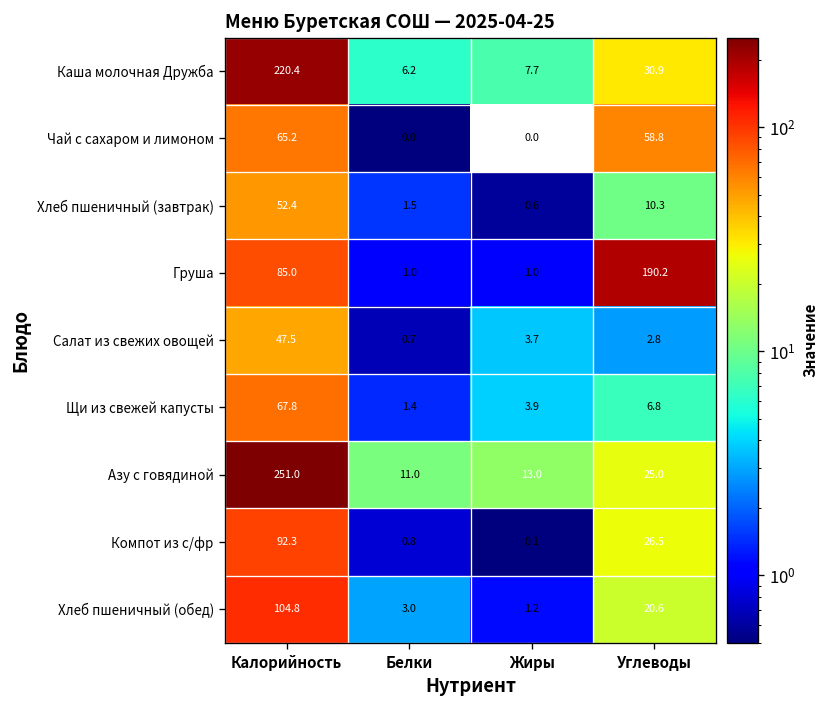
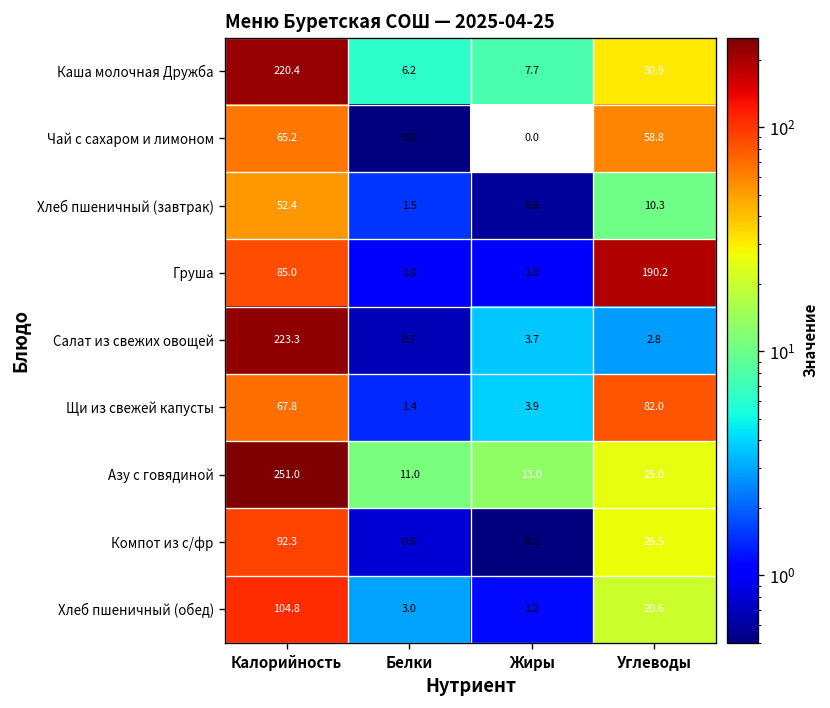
Салат из свежих овощей, Калорийность: 47.5 -> 223.3
Щи из свежей капусты, Углеводы: 6.8 -> 82.0
